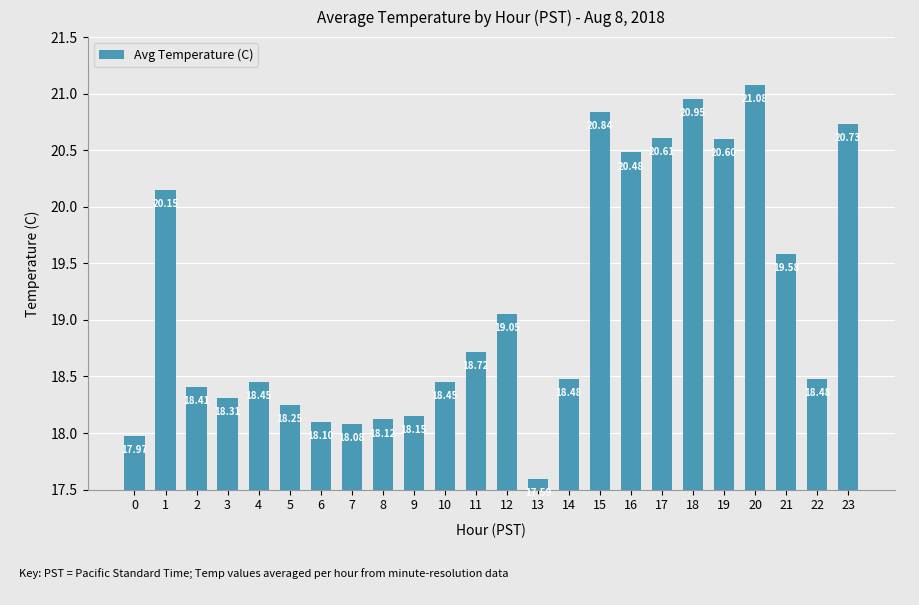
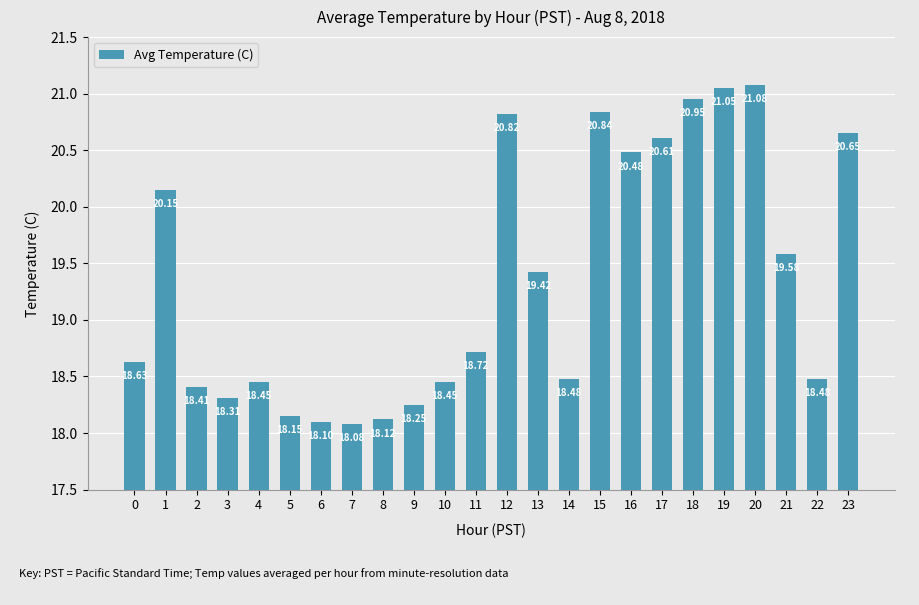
0: 17.97 -> 18.63
5: 18.25 -> 18.15
9: 18.15 -> 18.25
12: 19.05 -> 20.82
13: 17.59 -> 19.42
19: 20.60 -> 21.05
23: 20.73 -> 20.65
